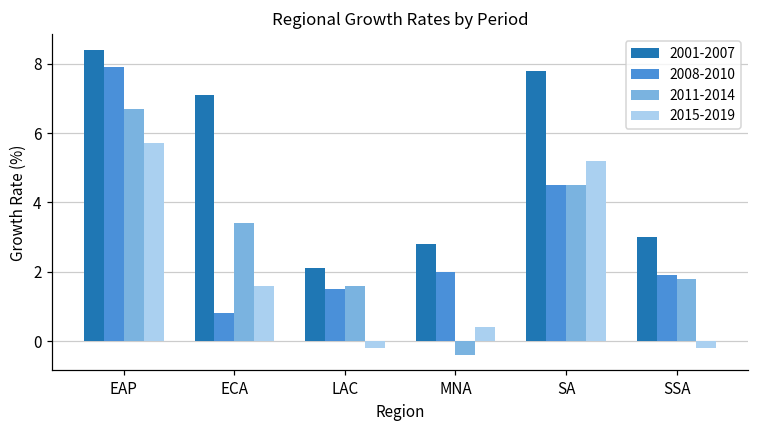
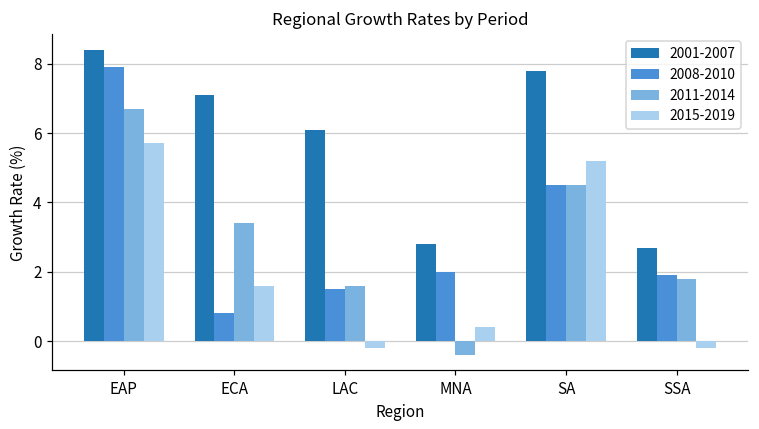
2001-2007, LAC: 2.1 -> 6.1
2001-2007, SSA: 3.0 -> 2.7
